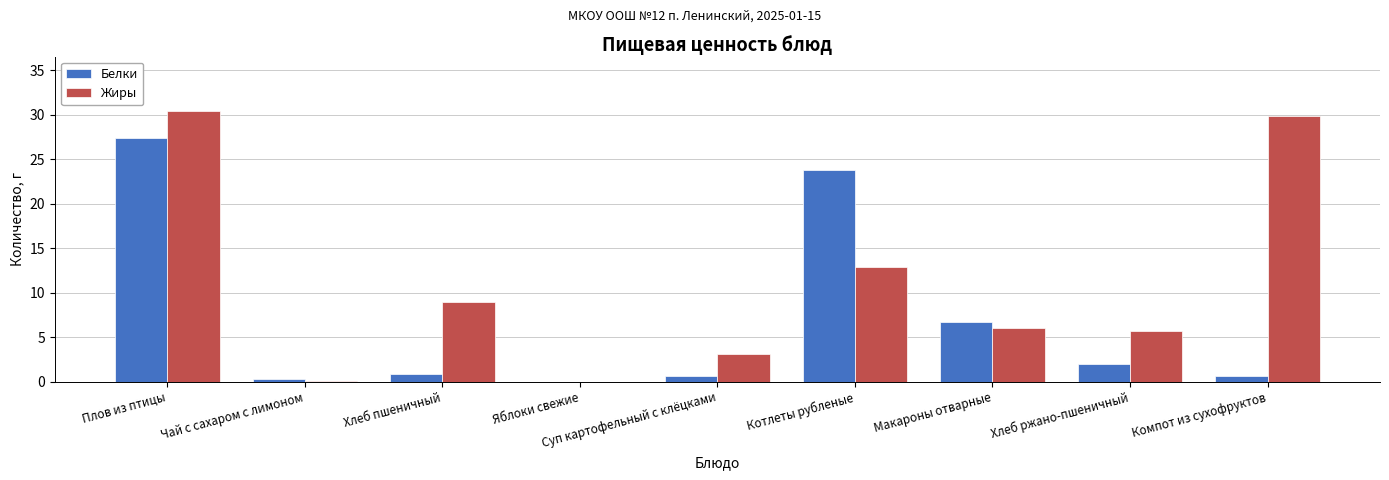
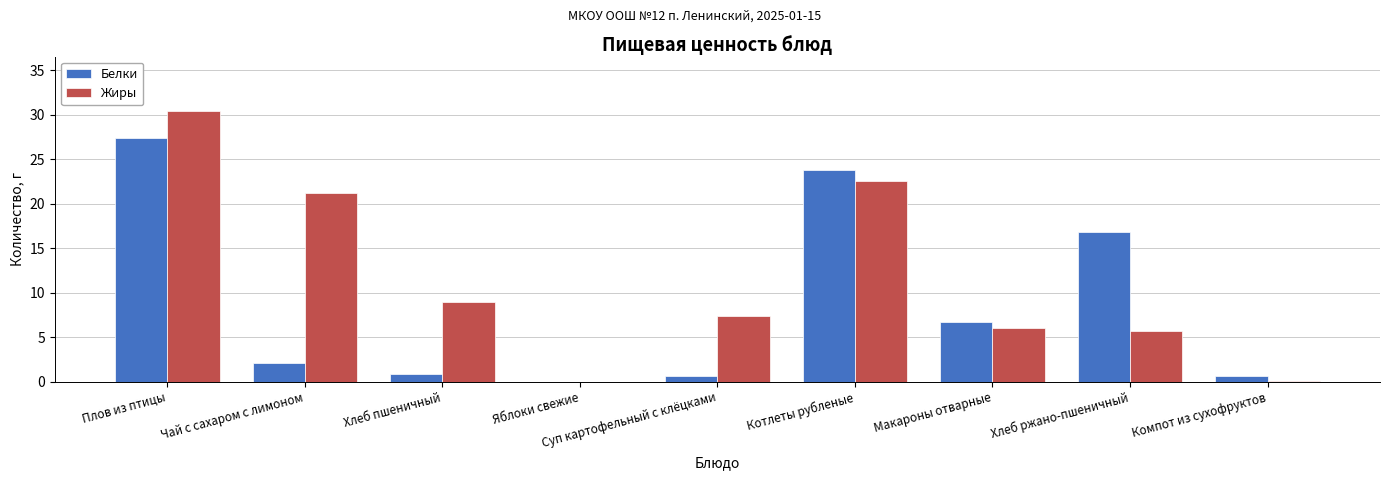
Белки, Чай с сахаром с лимоном: 0 -> 2
Жиры, Чай с сахаром с лимоном: 0 -> 21
Жиры, Суп картофельный с клёцками: 3 -> 7
Жиры, Котлеты рубленые: 13 -> 23
Белки, Хлеб ржано-пшеничный: 2 -> 17
Жиры, Компот из сухофруктов: 30 -> 0
